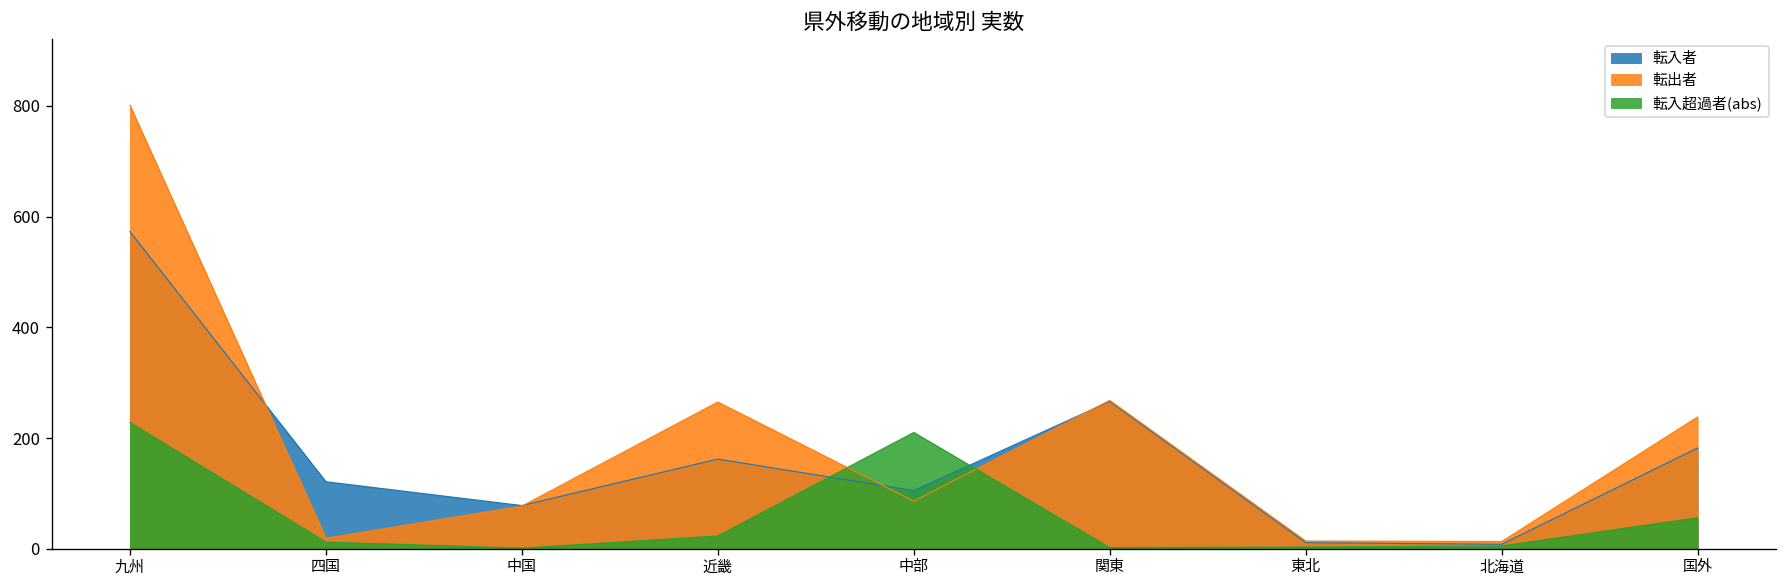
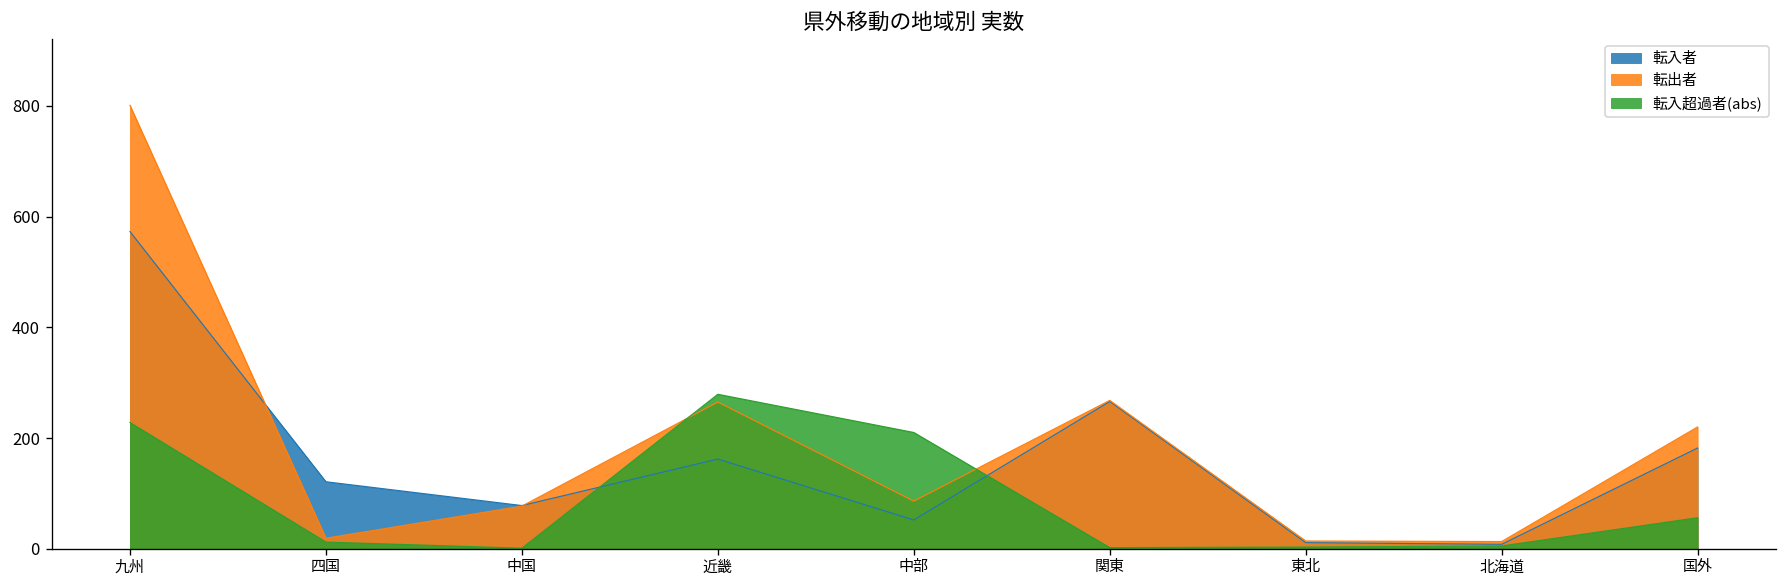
転入超過者(abs), 近畿: 20 -> 280
転入者, 中部: 110 -> 50
転出者, 国外: 240 -> 220
